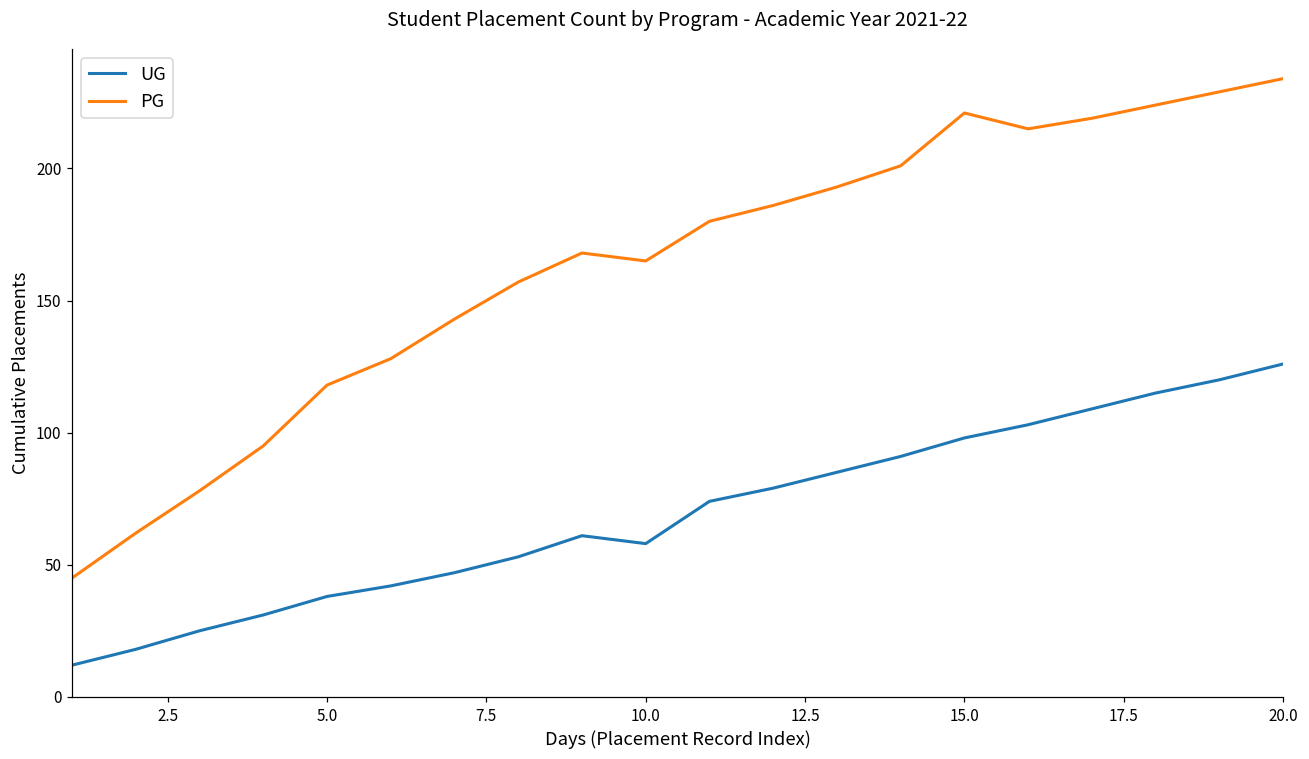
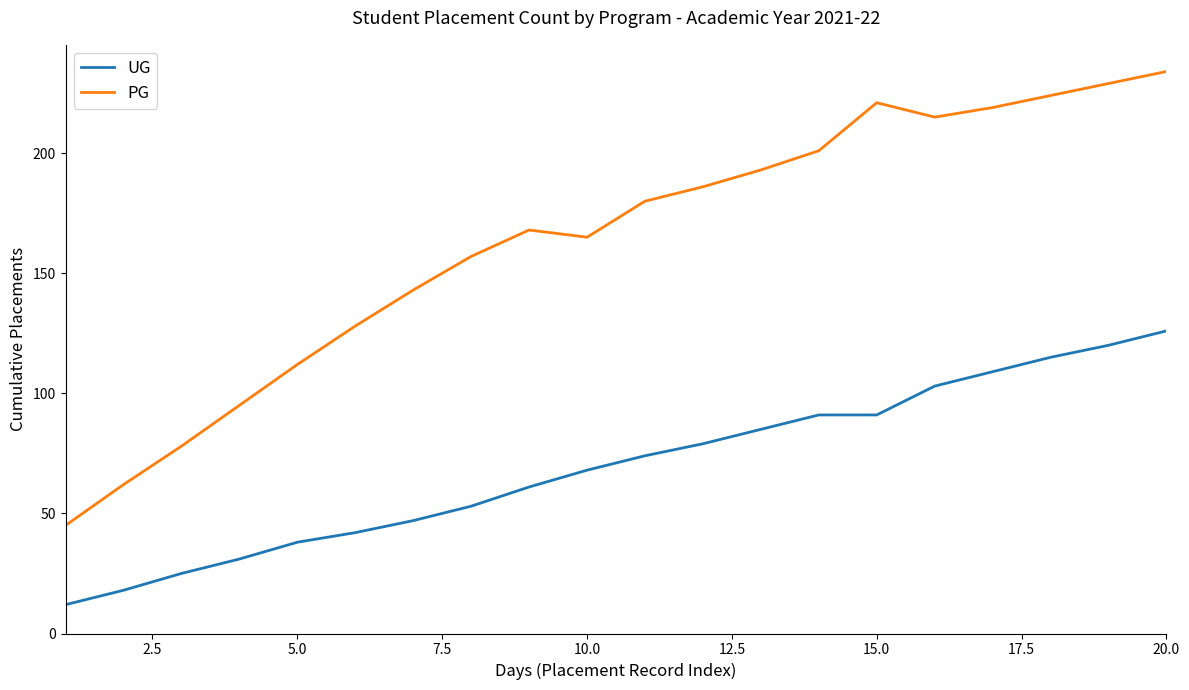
PG, 5.0: 118 -> 112
UG, 10.0: 58 -> 68
UG, 15.0: 98 -> 91
